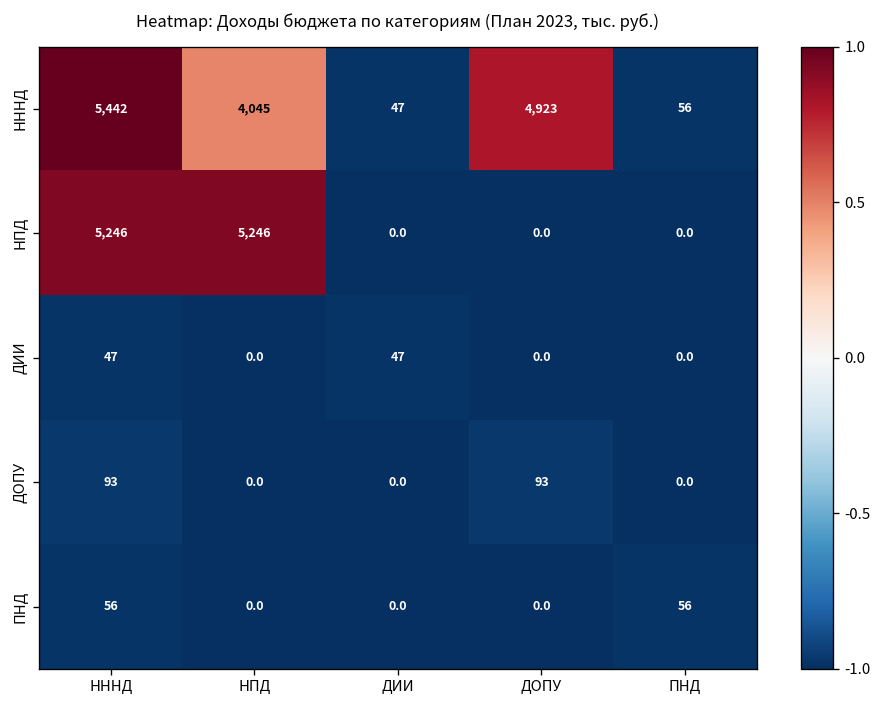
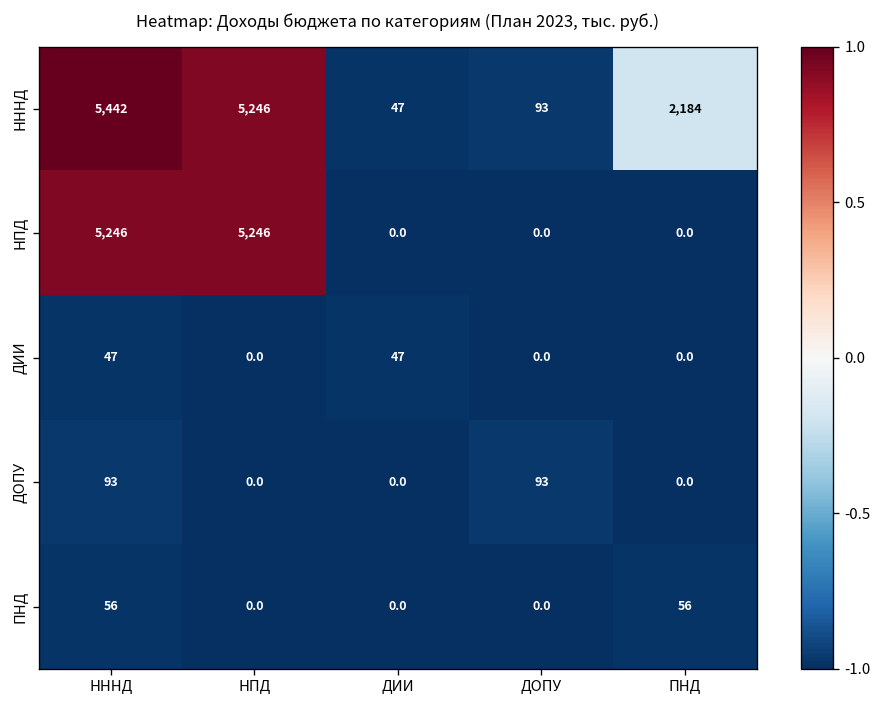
НННД, НПД: 4,045 -> 5,246
НННД, ДОПУ: 4,923 -> 93
НННД, ПНД: 56 -> 2,184
